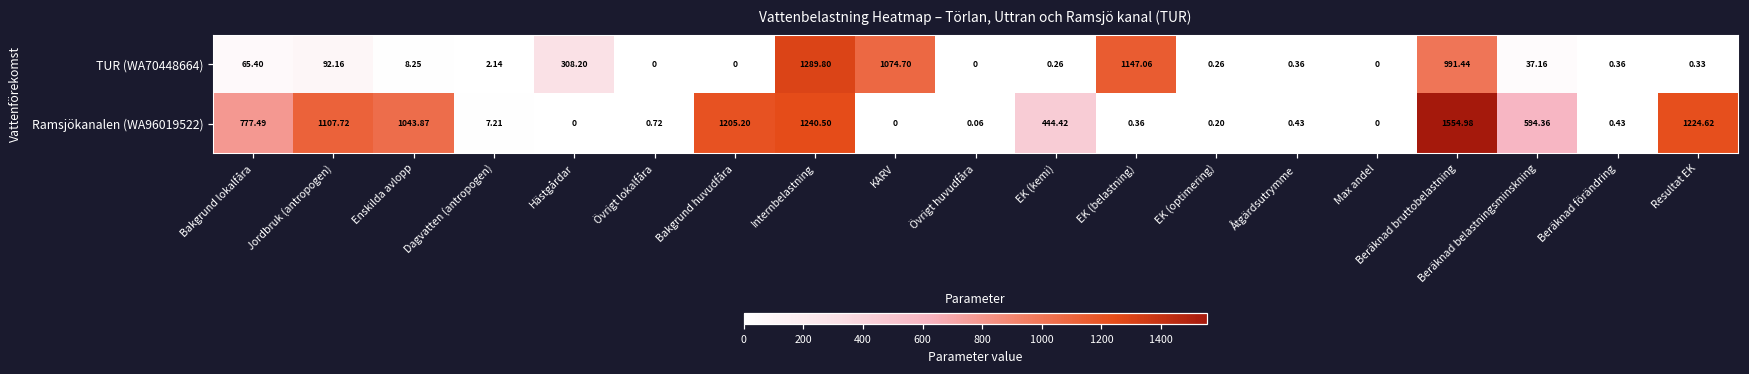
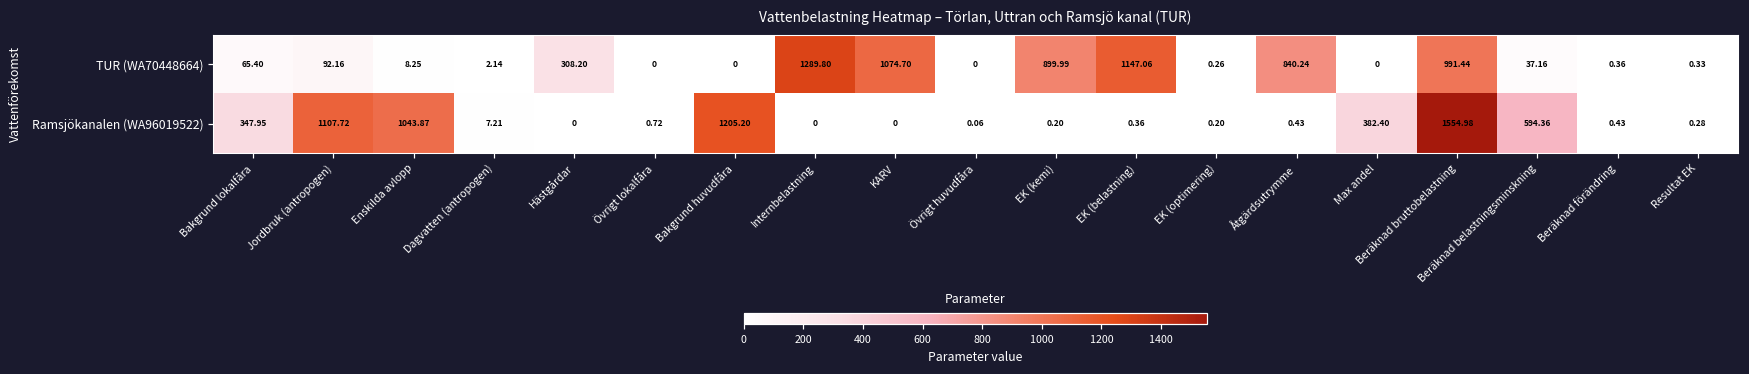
TUR (WA70448664), EK (kemi): 0.26 -> 899.99
TUR (WA70448664), Åtgärdsutrymme: 0.36 -> 840.24
Ramsjökanalen (WA96019522), Bakgrund lokalfåra: 777.49 -> 347.95
Ramsjökanalen (WA96019522), Internbelastning: 1240.50 -> 0
Ramsjökanalen (WA96019522), EK (kemi): 444.42 -> 0.20
Ramsjökanalen (WA96019522), Max andel: 0 -> 382.40
Ramsjökanalen (WA96019522), Resultat EK: 1224.62 -> 0.28
